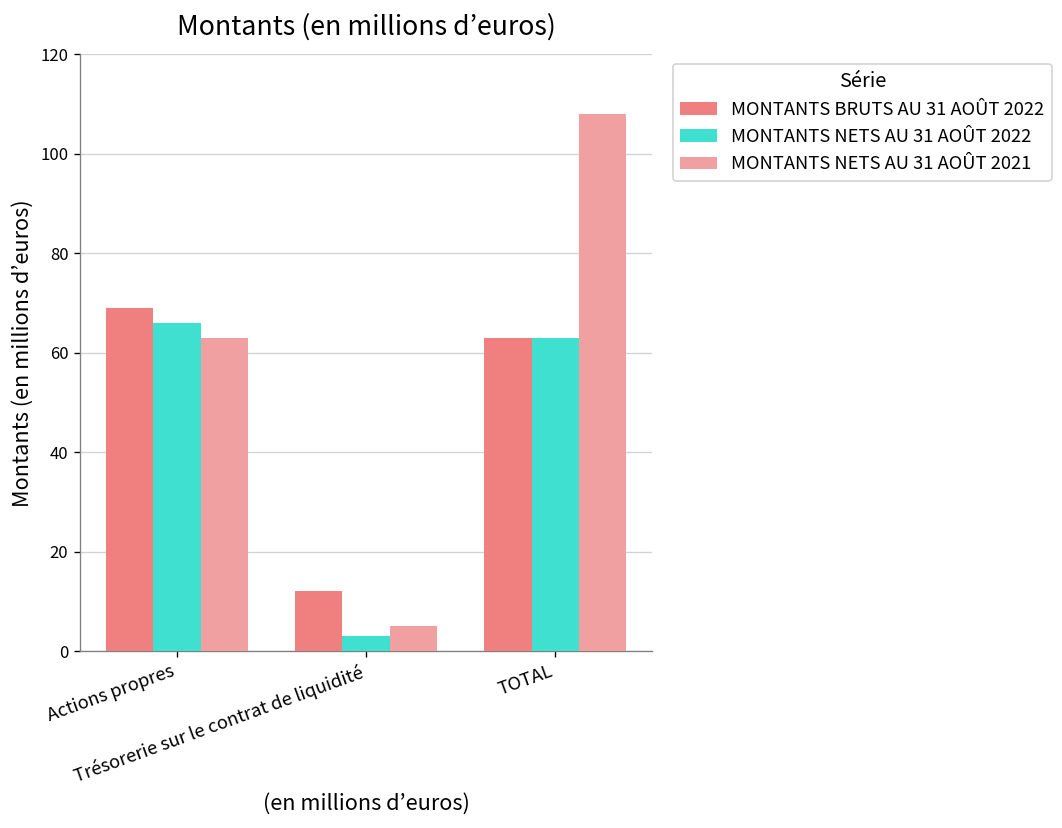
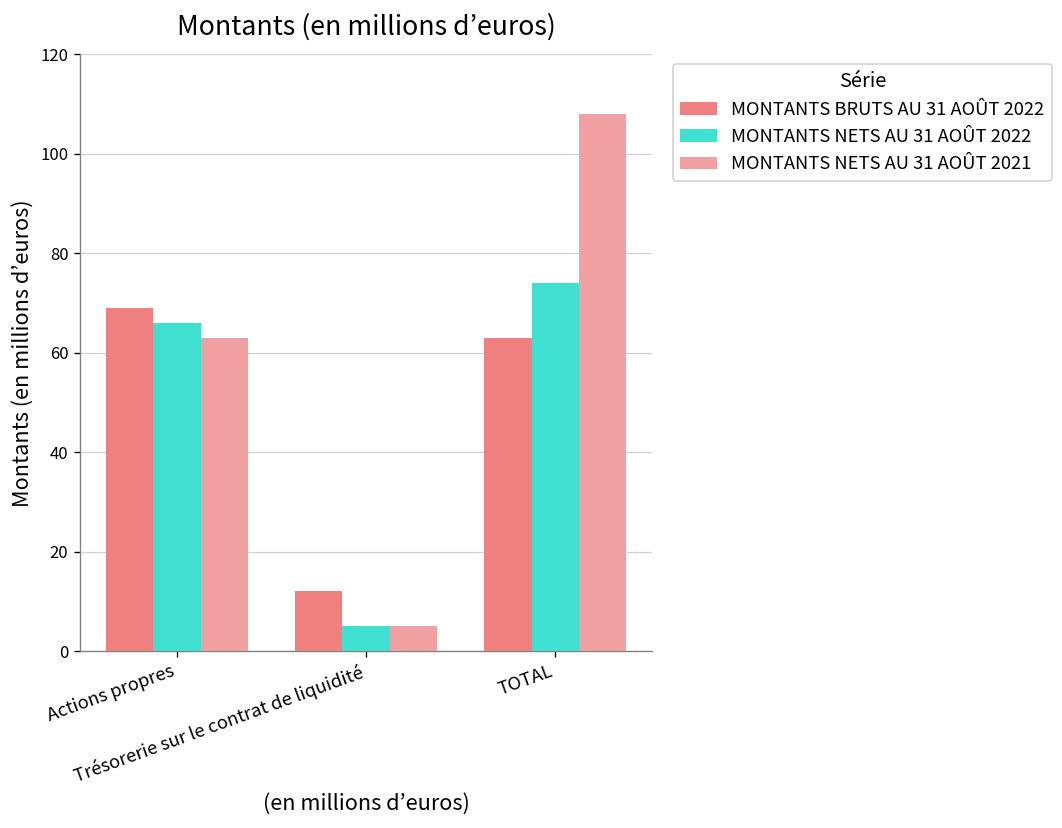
MONTANTS NETS AU 31 AOÛT 2022, Trésorerie sur le contrat de liquidité: 3 -> 5
MONTANTS NETS AU 31 AOÛT 2022, TOTAL: 63 -> 74
